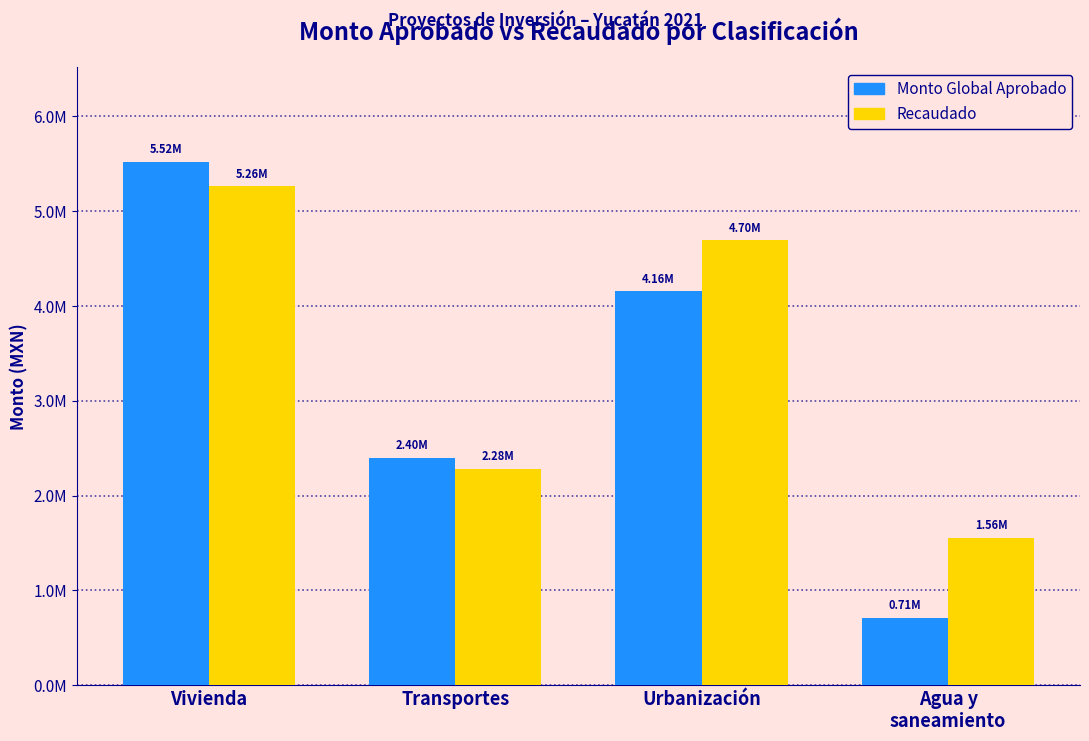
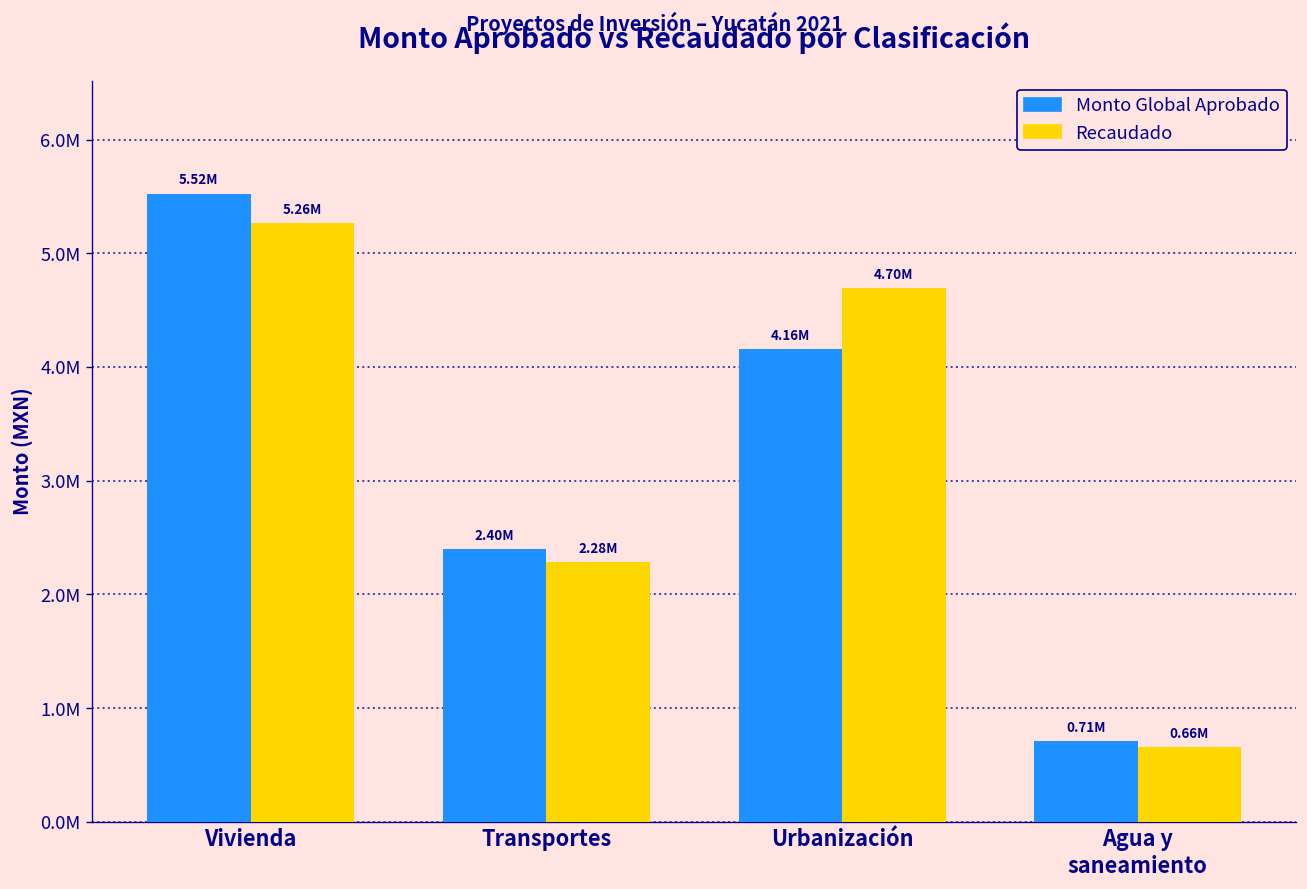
Recaudado, Agua y saneamiento: 1.56M -> 0.66M
